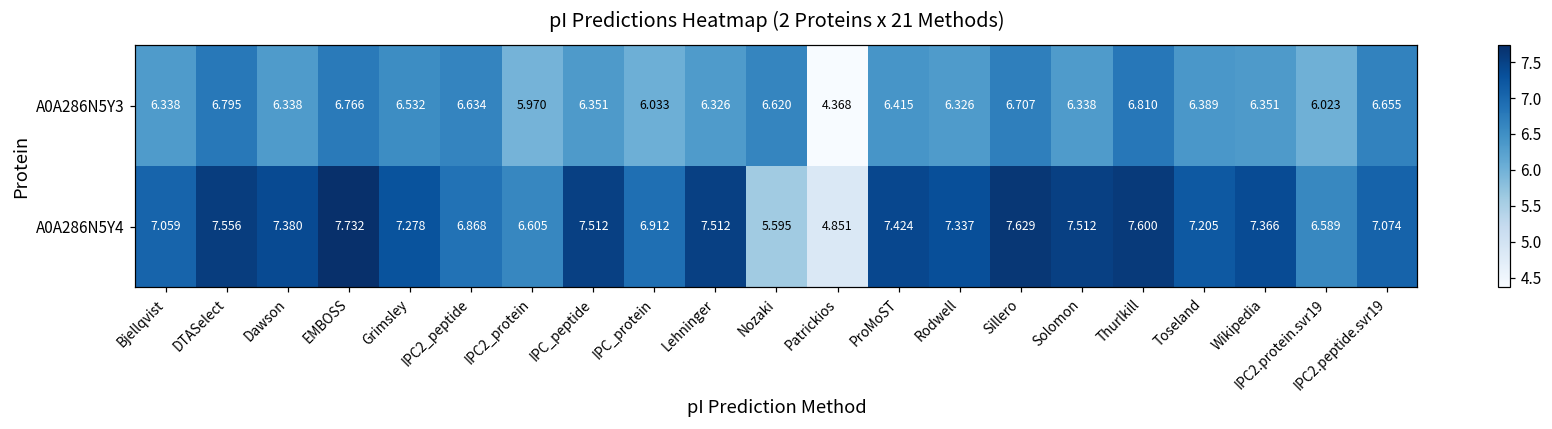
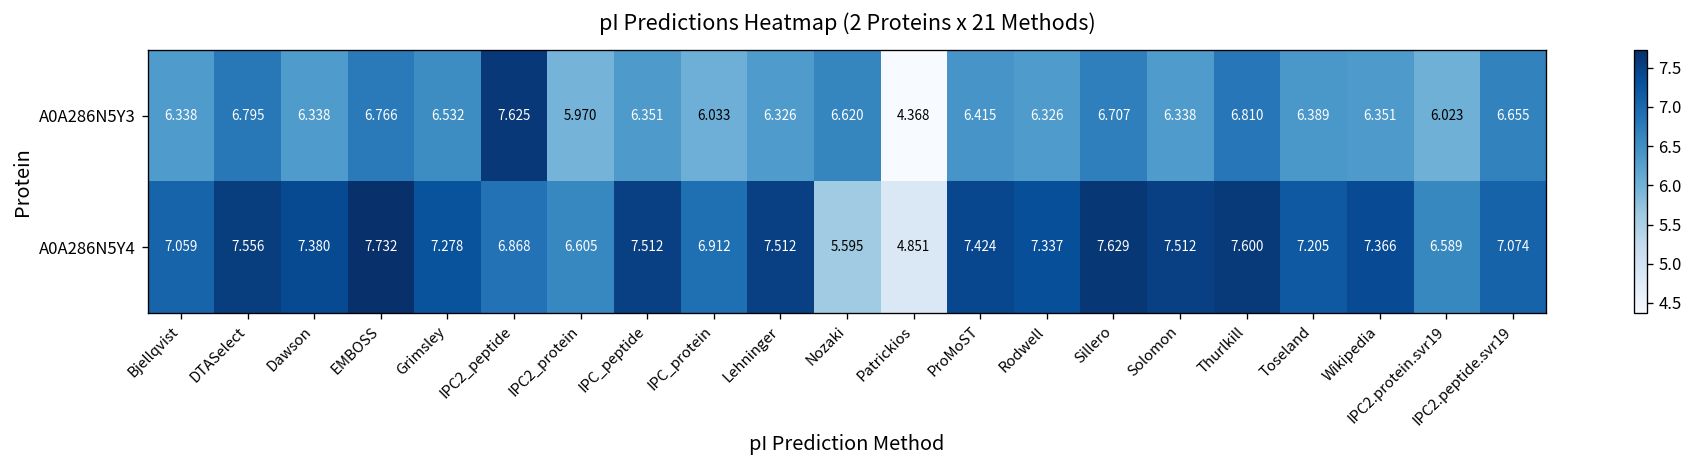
A0A286N5Y3, IPC2_peptide: 6.634 -> 7.625
